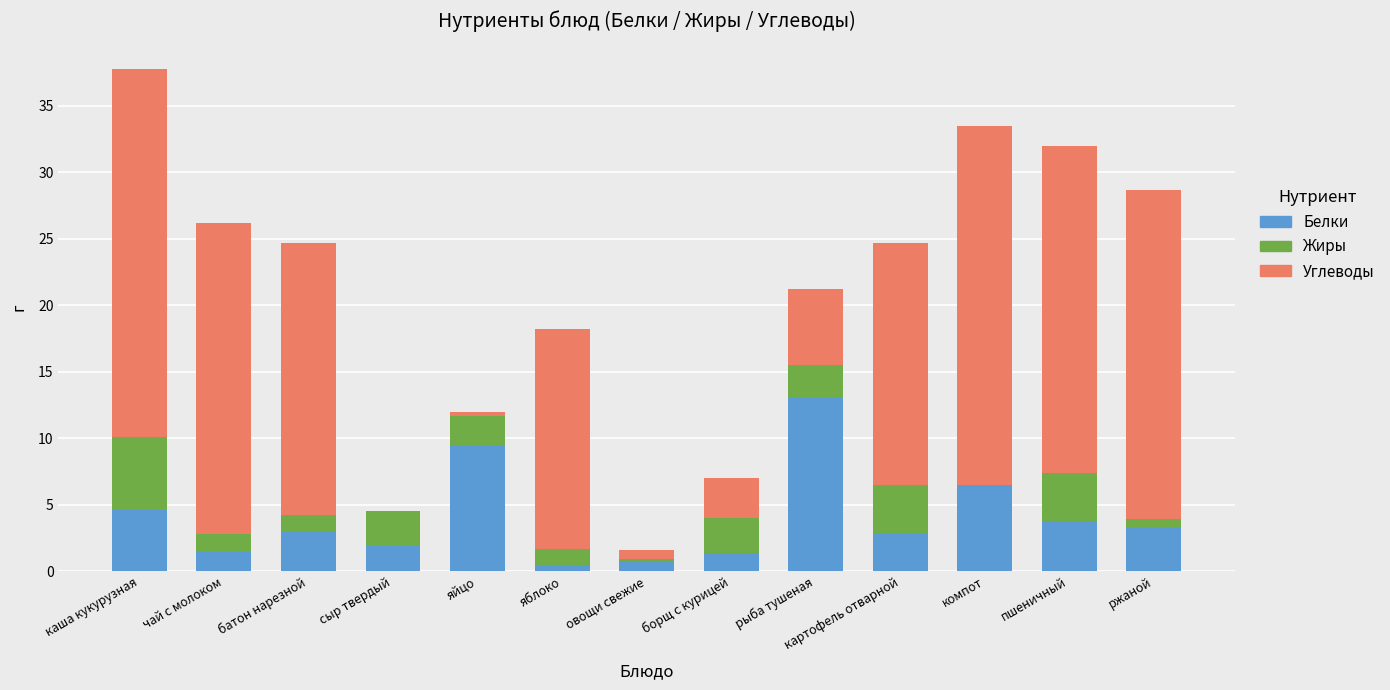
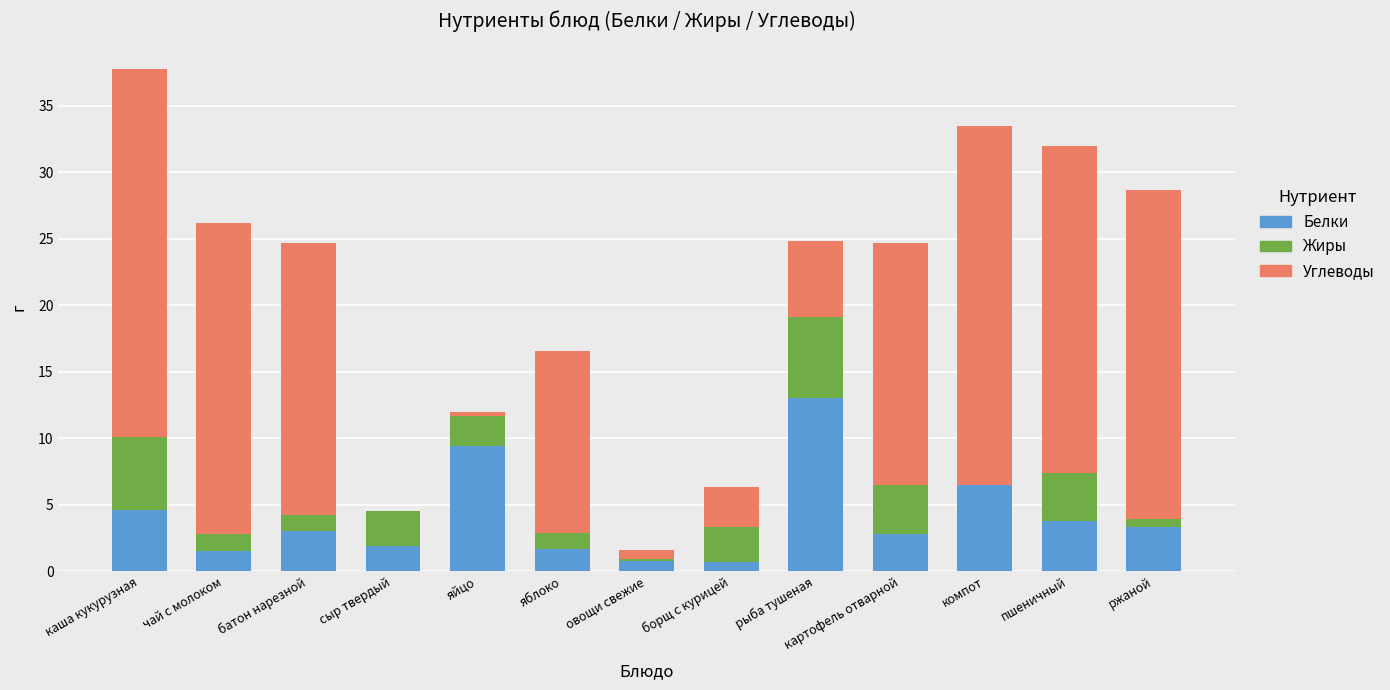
Белки, яблоко: 0.5 -> 1.7
Углеводы, яблоко: 16.5 -> 13.7
Белки, борщ с курицей: 1.4 -> 0.7
Жиры, рыба тушеная: 2.5 -> 6.1
